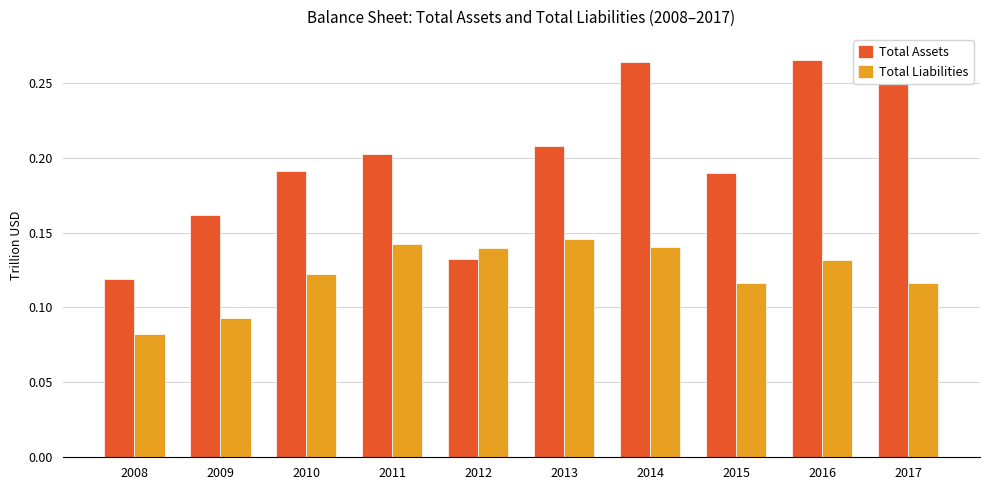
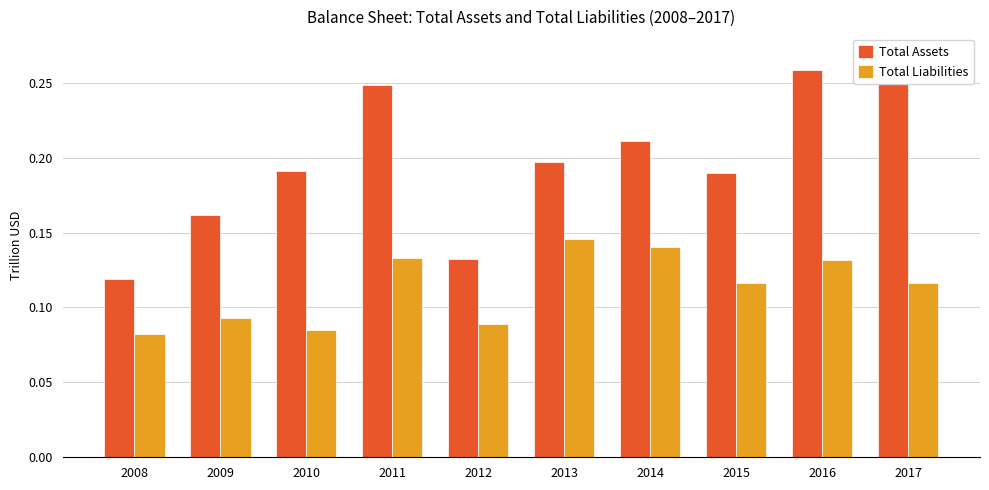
Total Liabilities, 2010: 0.123 -> 0.085
Total Assets, 2011: 0.202 -> 0.249
Total Liabilities, 2011: 0.143 -> 0.133
Total Liabilities, 2012: 0.140 -> 0.089
Total Assets, 2013: 0.208 -> 0.197
Total Assets, 2014: 0.264 -> 0.211
Total Assets, 2016: 0.265 -> 0.259
